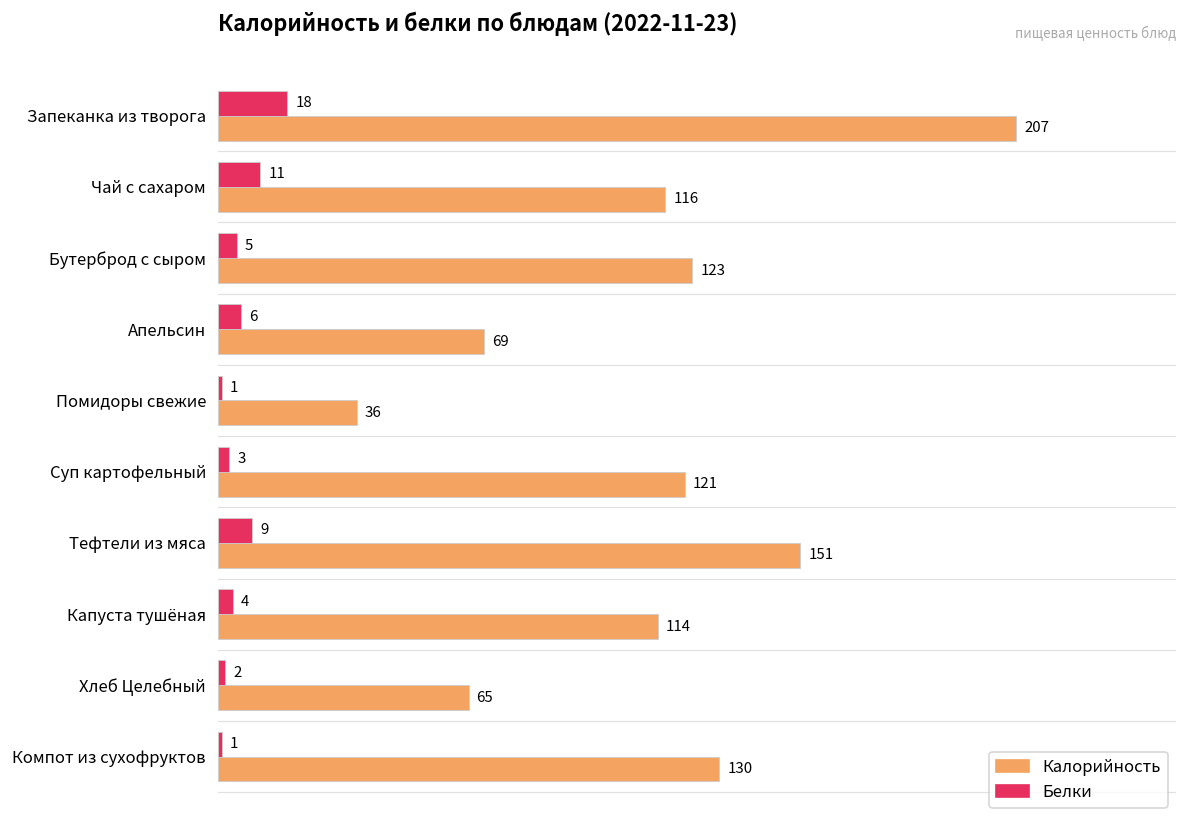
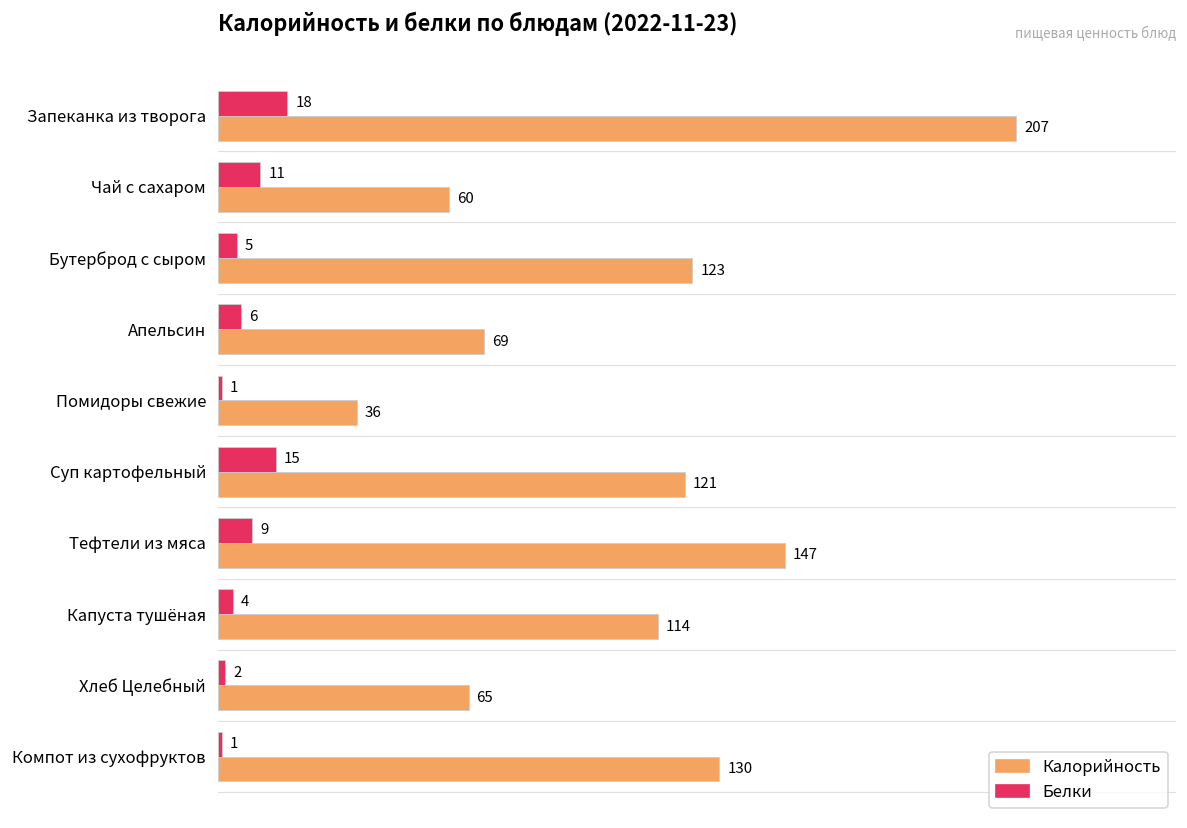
Калорийность, Чай с сахаром: 116 -> 60
Белки, Суп картофельный: 3 -> 15
Калорийность, Тефтели из мяса: 151 -> 147
